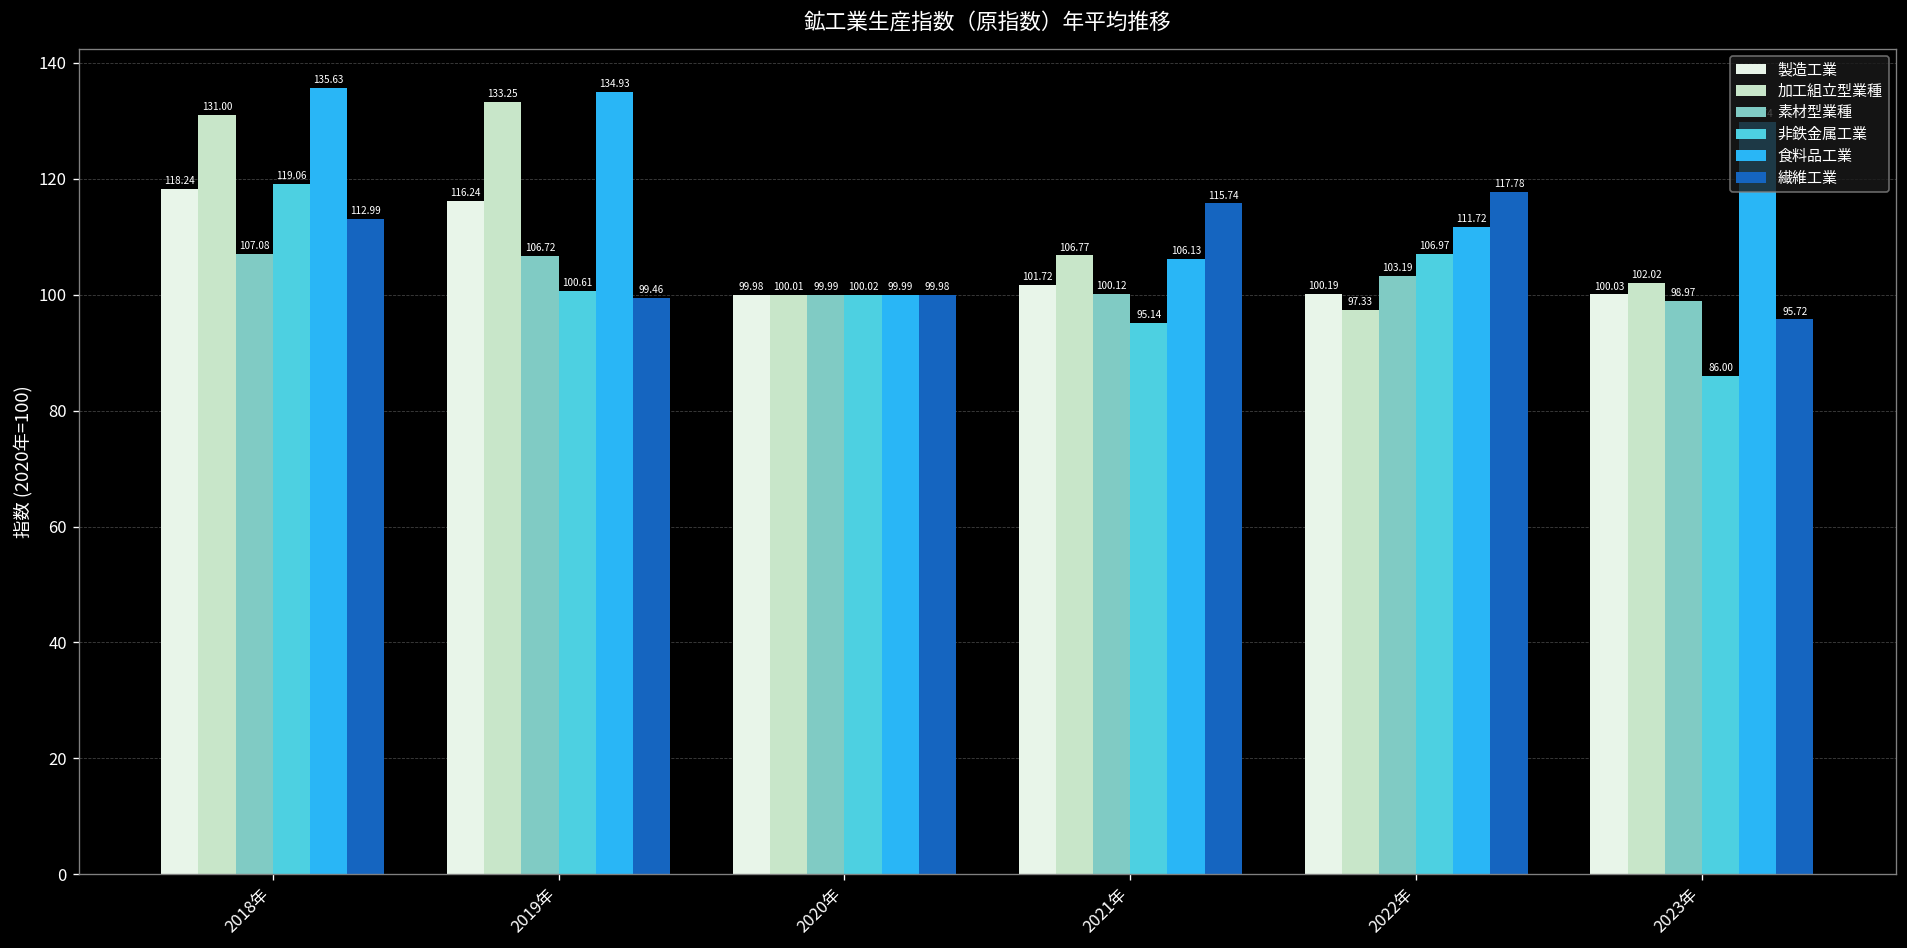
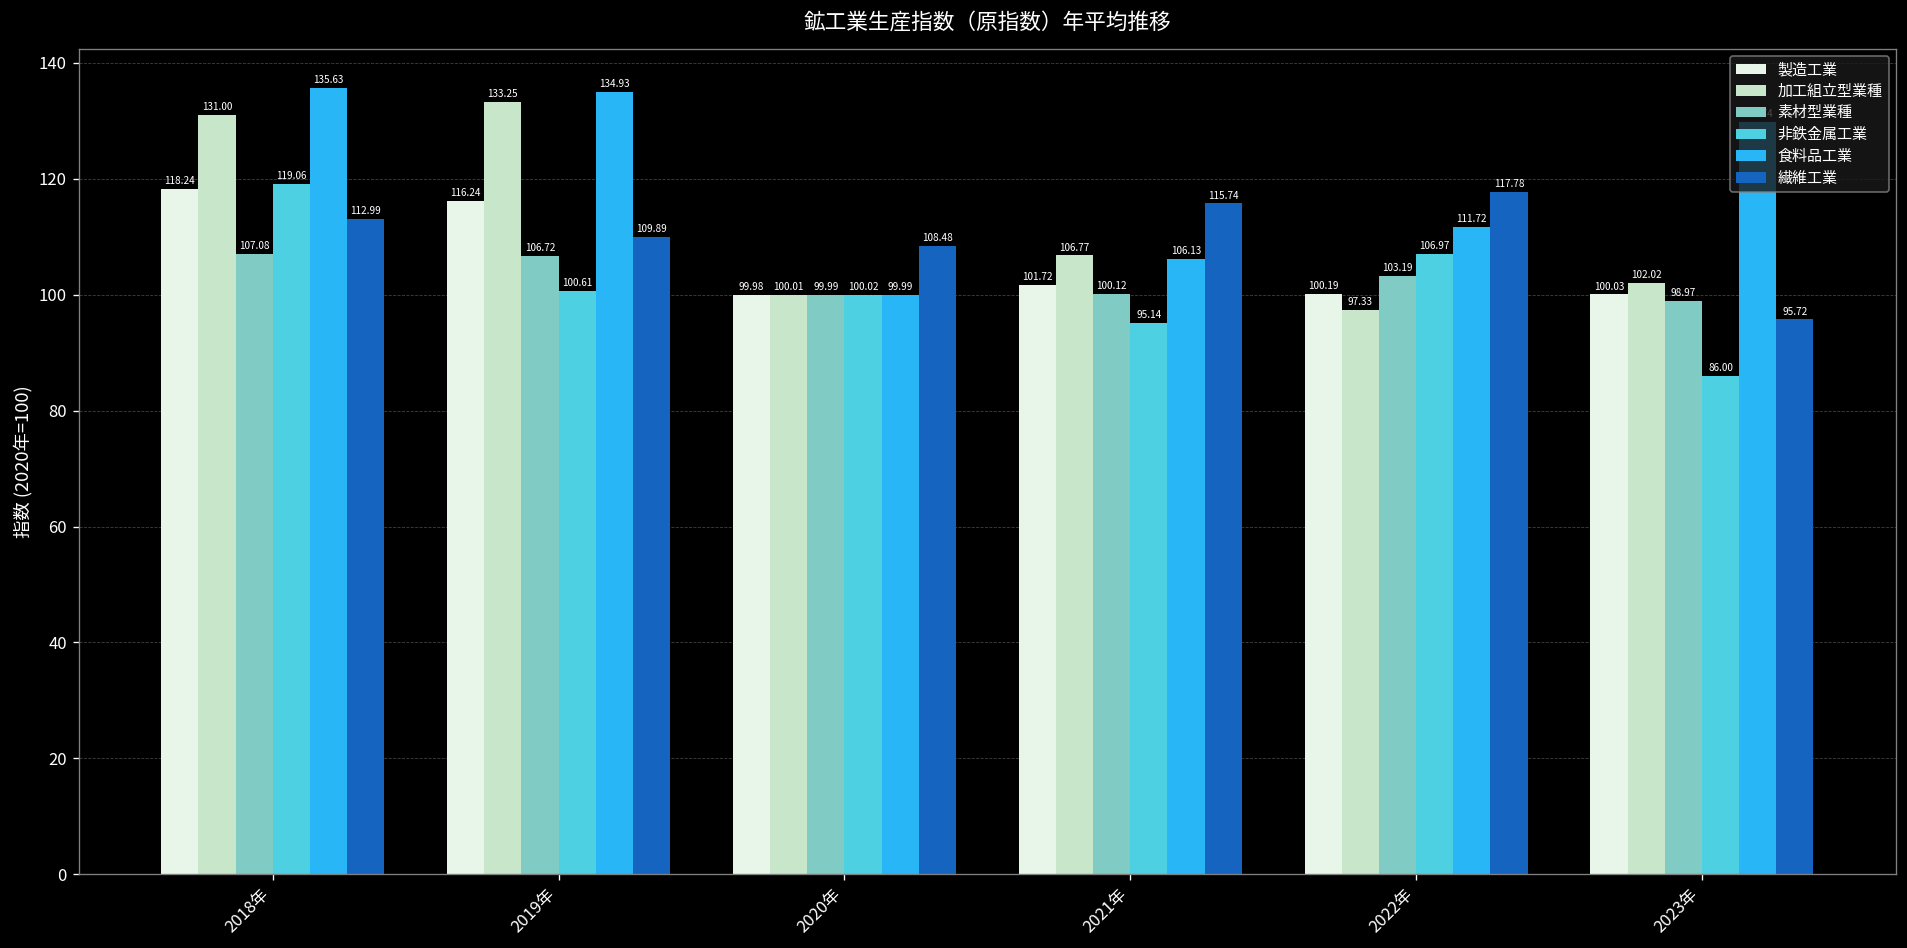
繊維工業, 2019年: 99.46 -> 109.89
繊維工業, 2020年: 99.98 -> 108.48
